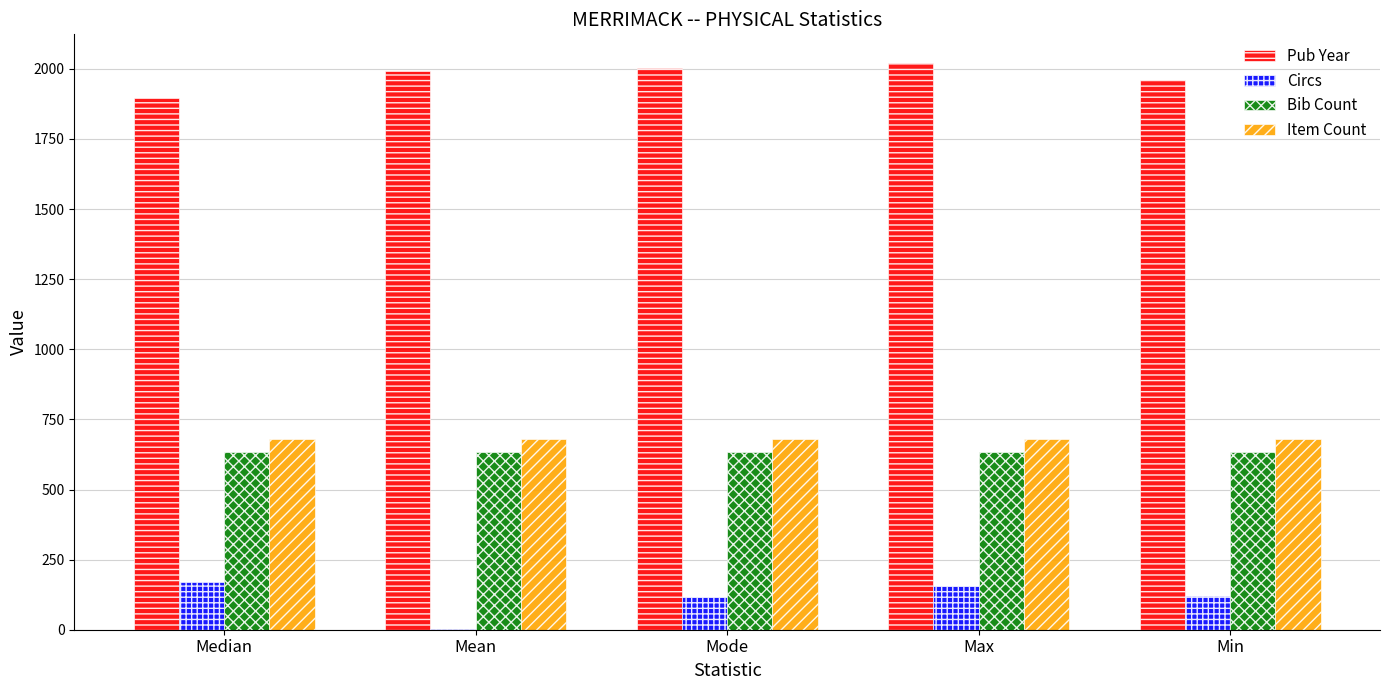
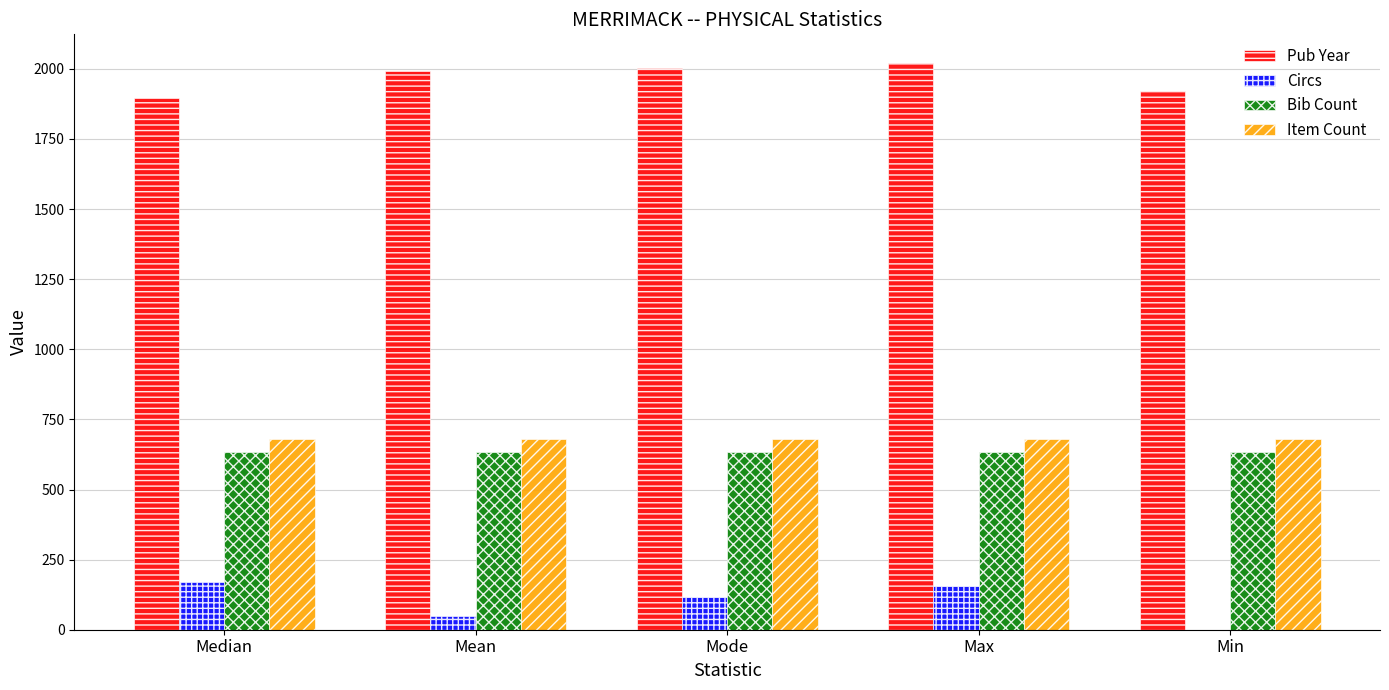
Circs, Mean: 0 -> 50
Pub Year, Min: 1960 -> 1920
Circs, Min: 120 -> 0
